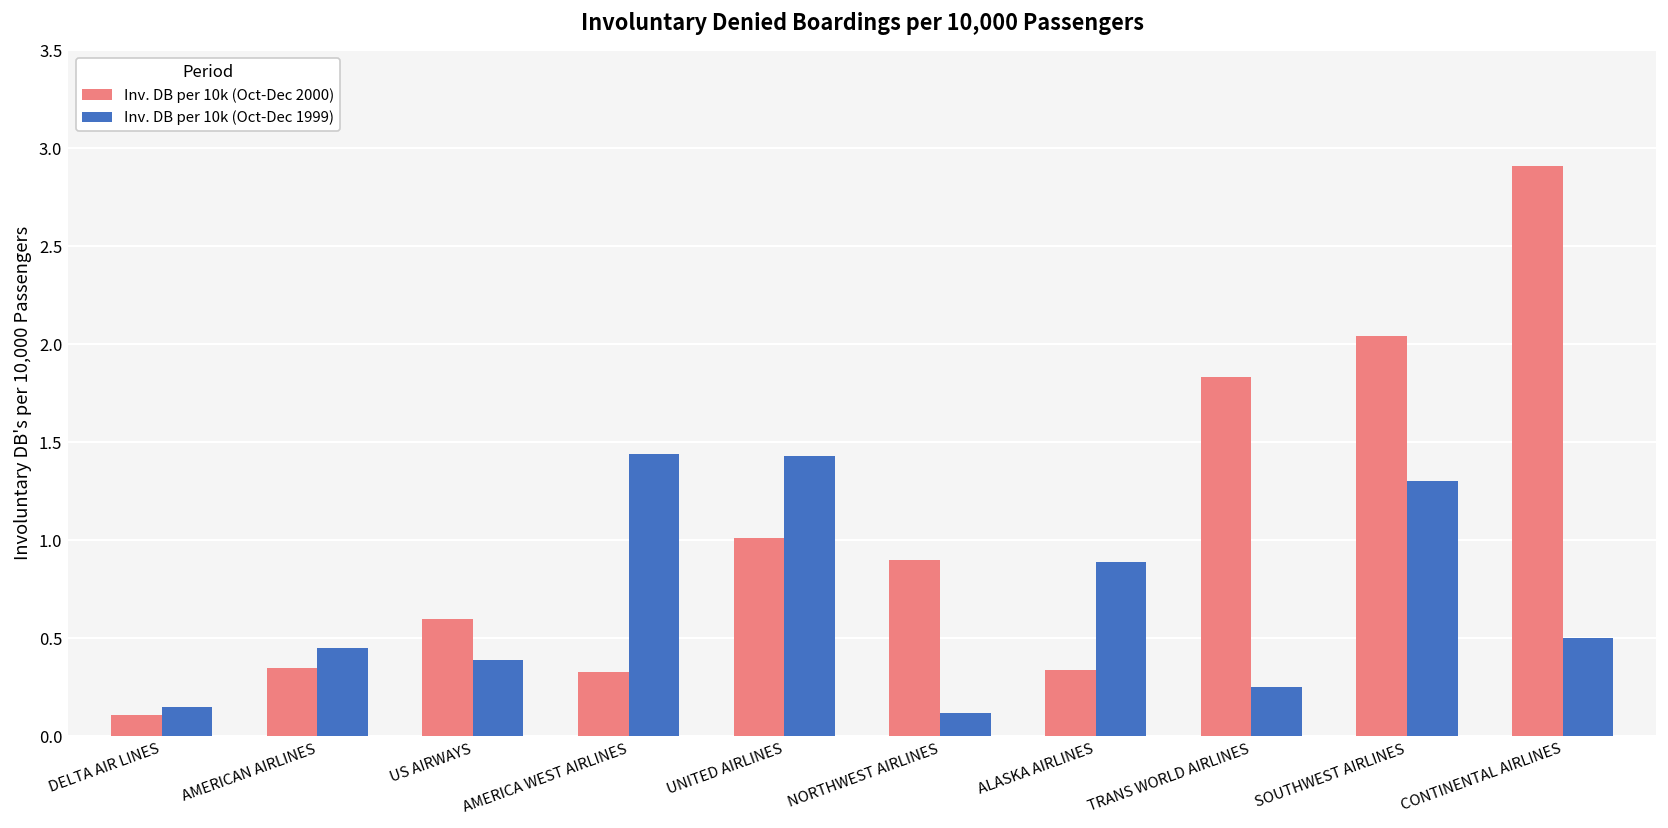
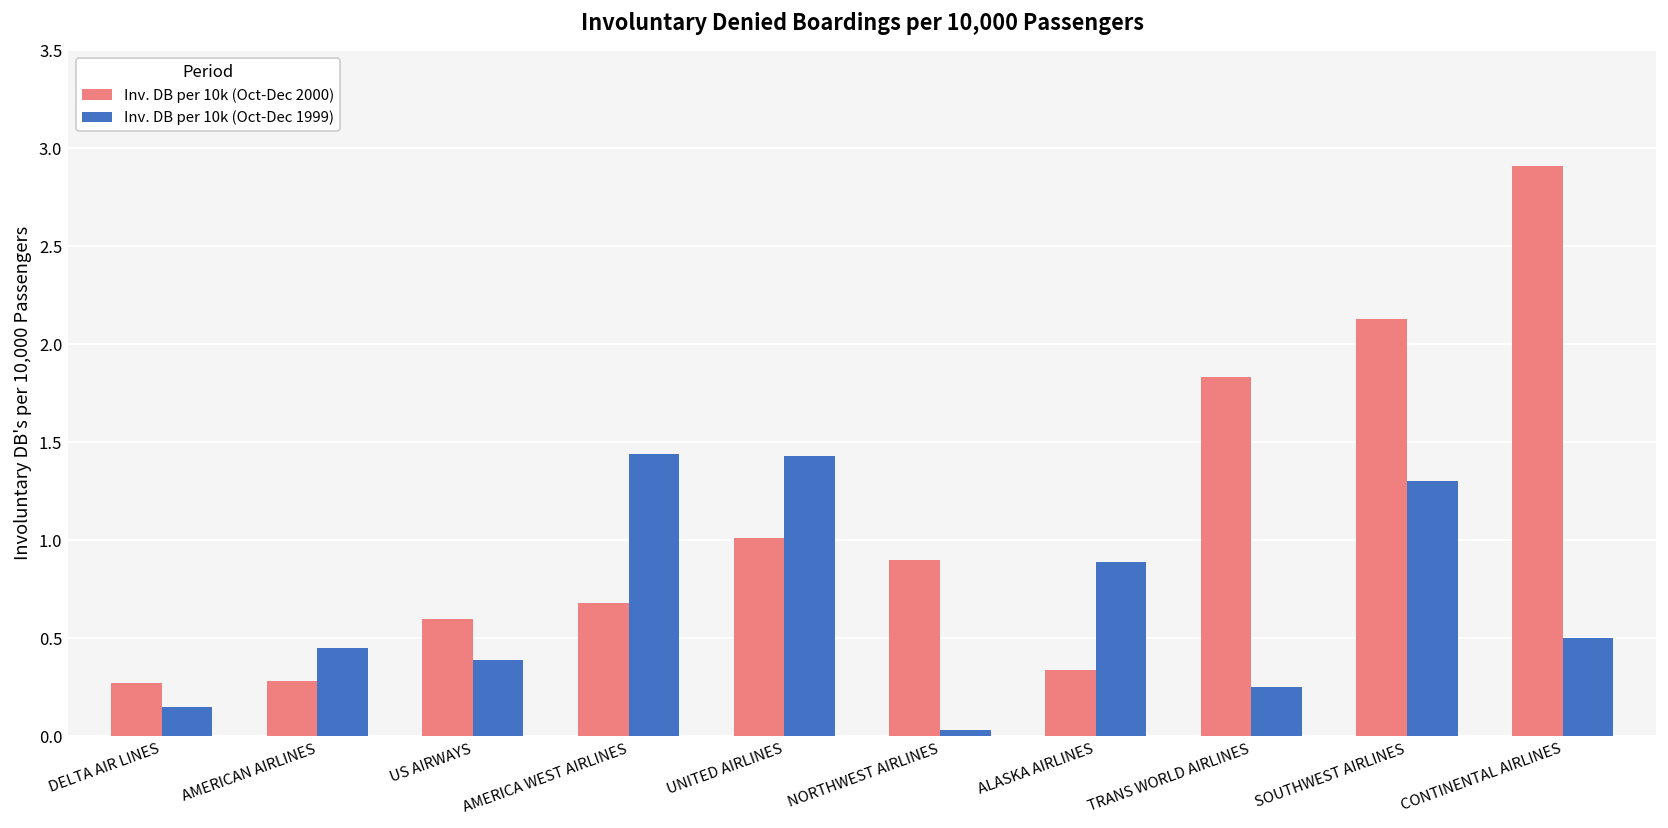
Inv. DB per 10k (Oct-Dec 2000), DELTA AIR LINES: 0.11 -> 0.27
Inv. DB per 10k (Oct-Dec 2000), AMERICAN AIRLINES: 0.35 -> 0.28
Inv. DB per 10k (Oct-Dec 2000), AMERICA WEST AIRLINES: 0.33 -> 0.68
Inv. DB per 10k (Oct-Dec 1999), NORTHWEST AIRLINES: 0.12 -> 0.03
Inv. DB per 10k (Oct-Dec 2000), SOUTHWEST AIRLINES: 2.04 -> 2.13
